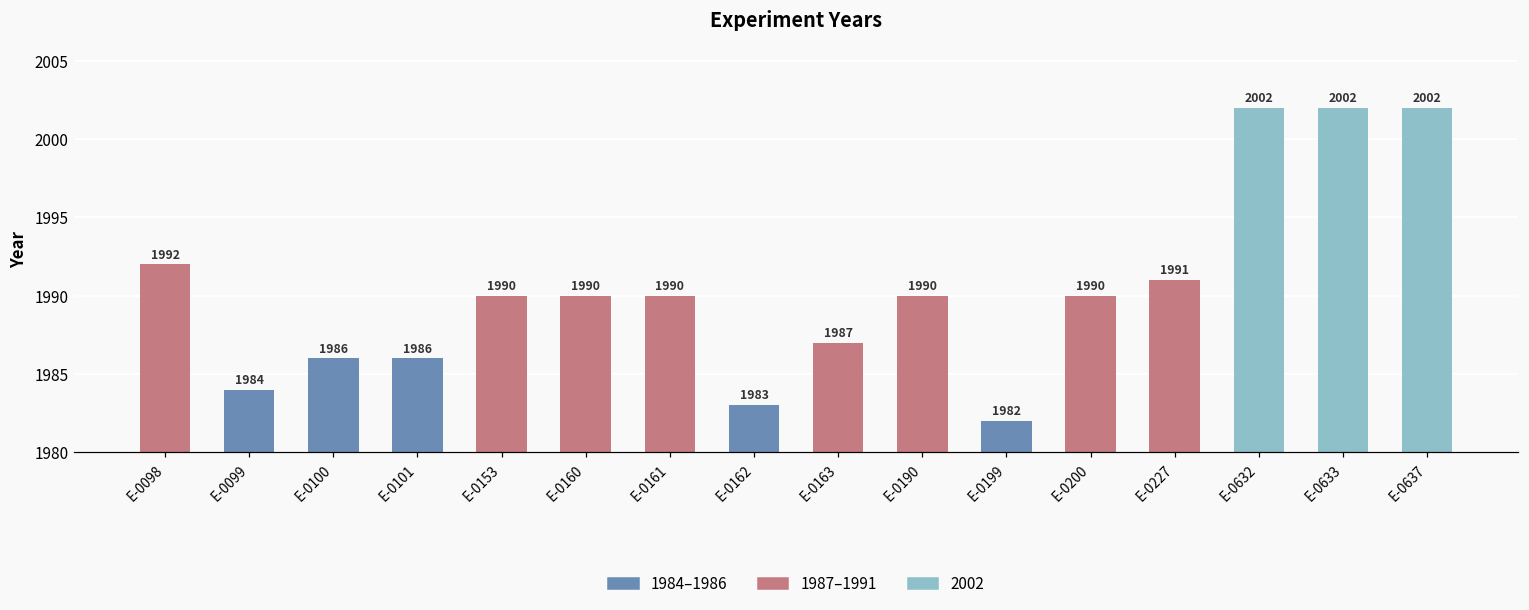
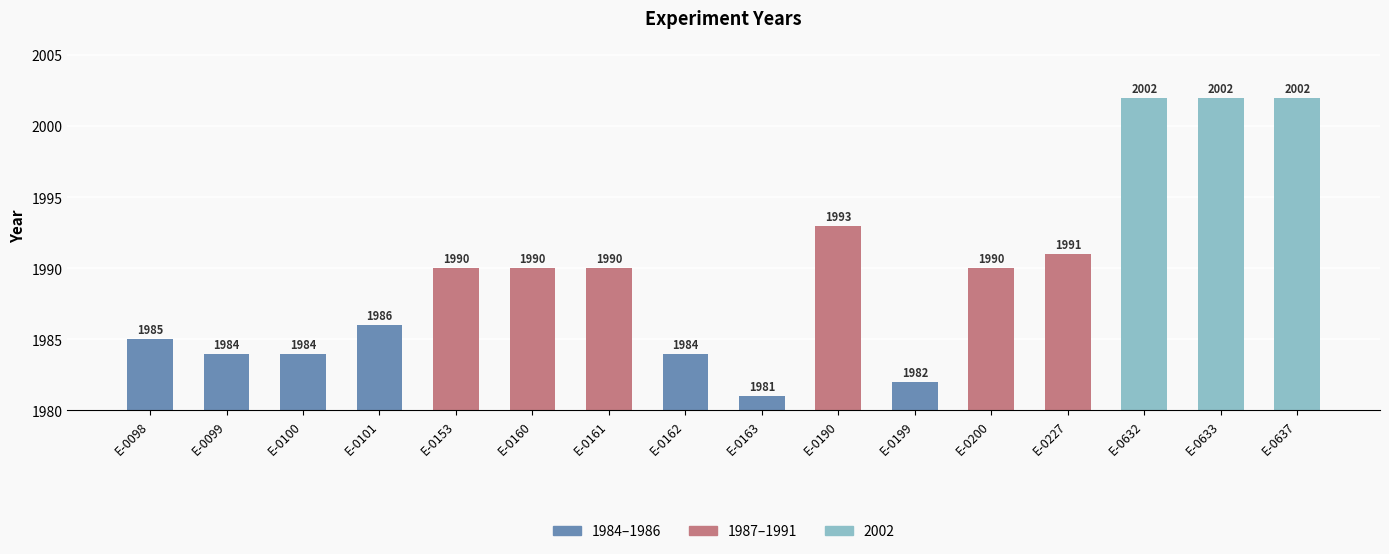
E-0098: 1992 -> 1985
E-0100: 1986 -> 1984
E-0162: 1983 -> 1984
E-0163: 1987 -> 1981
E-0190: 1990 -> 1993
